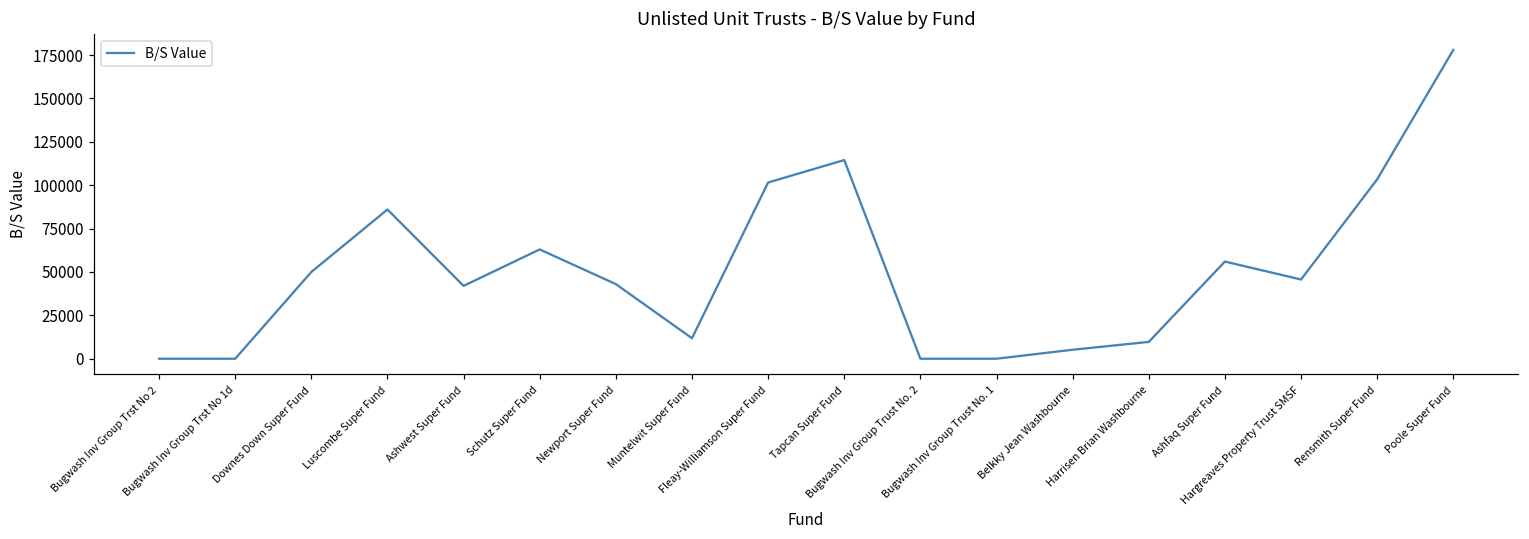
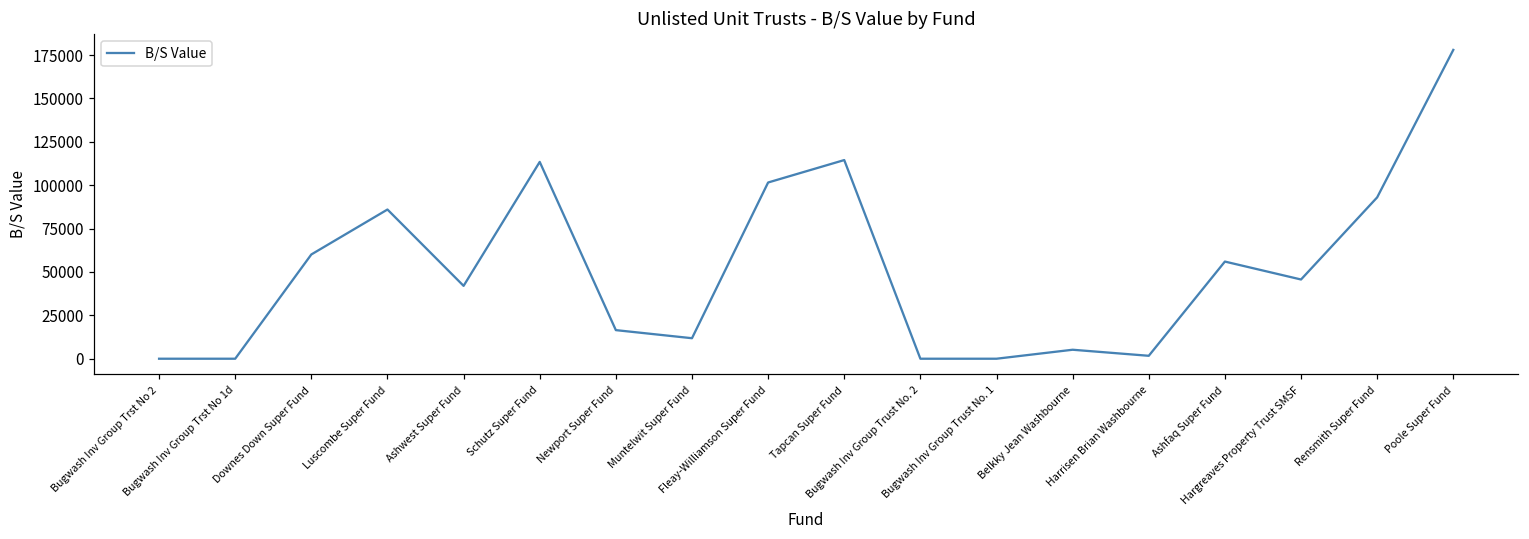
Downes Down Super Fund: 50000 -> 60000
Schutz Super Fund: 63000 -> 113000
Newport Super Fund: 43000 -> 16000
Harrisen Brian Washbourne: 10000 -> 2000
Rensmith Super Fund: 103000 -> 93000
